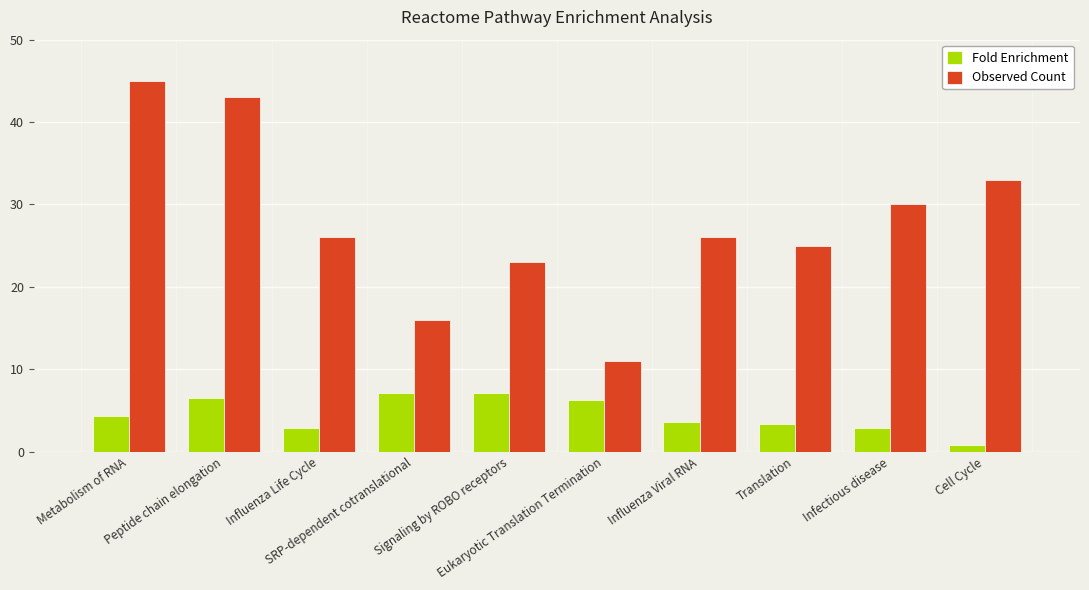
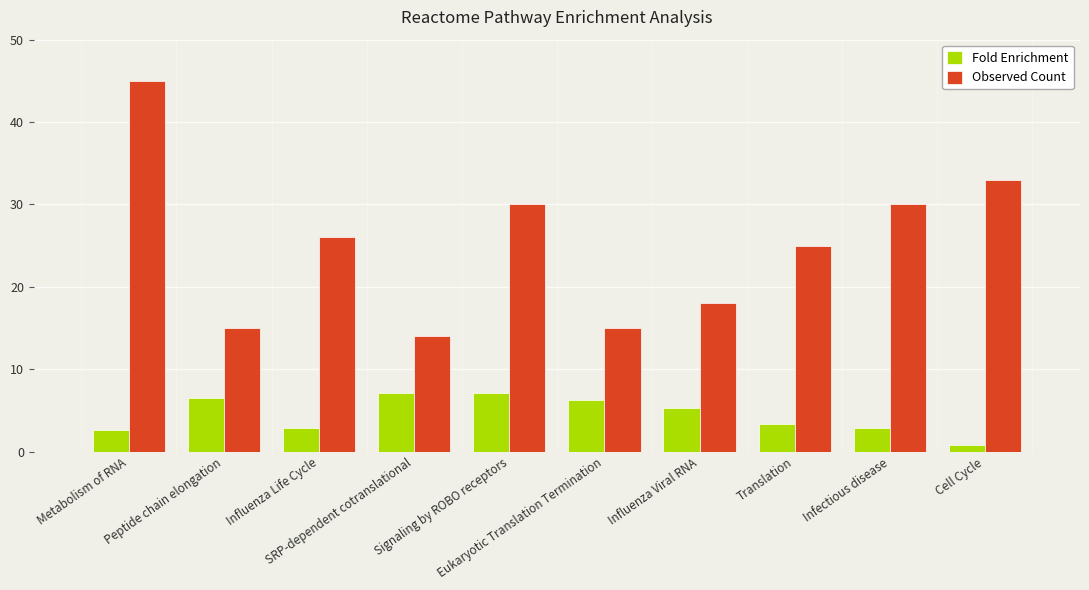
Fold Enrichment, Metabolism of RNA: 4 -> 3
Observed Count, Peptide chain elongation: 43 -> 15
Observed Count, SRP-dependent cotranslational: 16 -> 14
Observed Count, Signaling by ROBO receptors: 23 -> 30
Observed Count, Eukaryotic Translation Termination: 11 -> 15
Fold Enrichment, Influenza Viral RNA: 4 -> 5
Observed Count, Influenza Viral RNA: 26 -> 18
